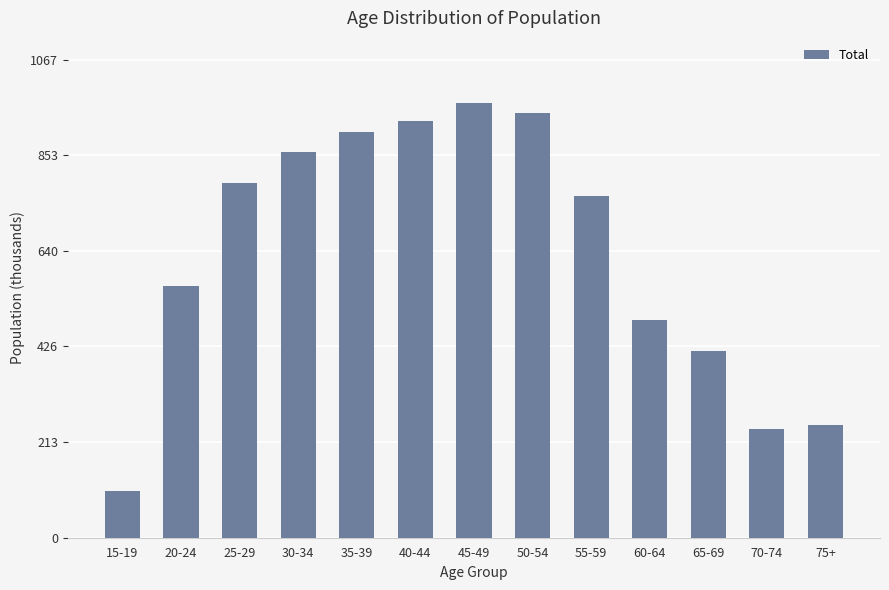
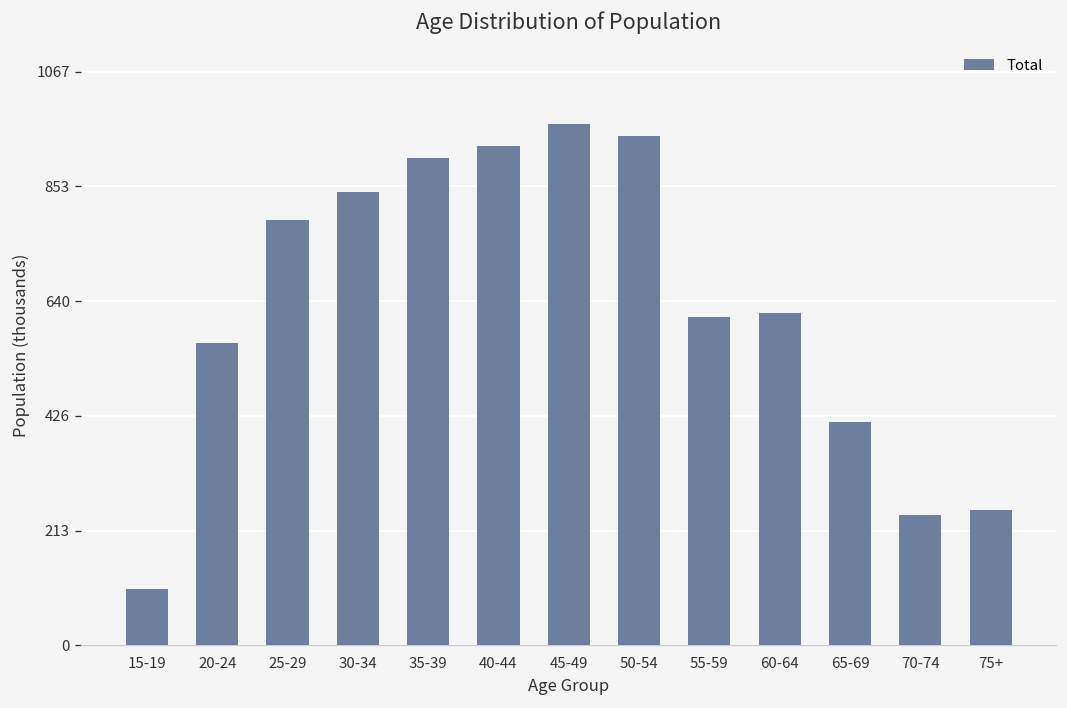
30-34: 860 -> 840
55-59: 760 -> 610
60-64: 490 -> 620
